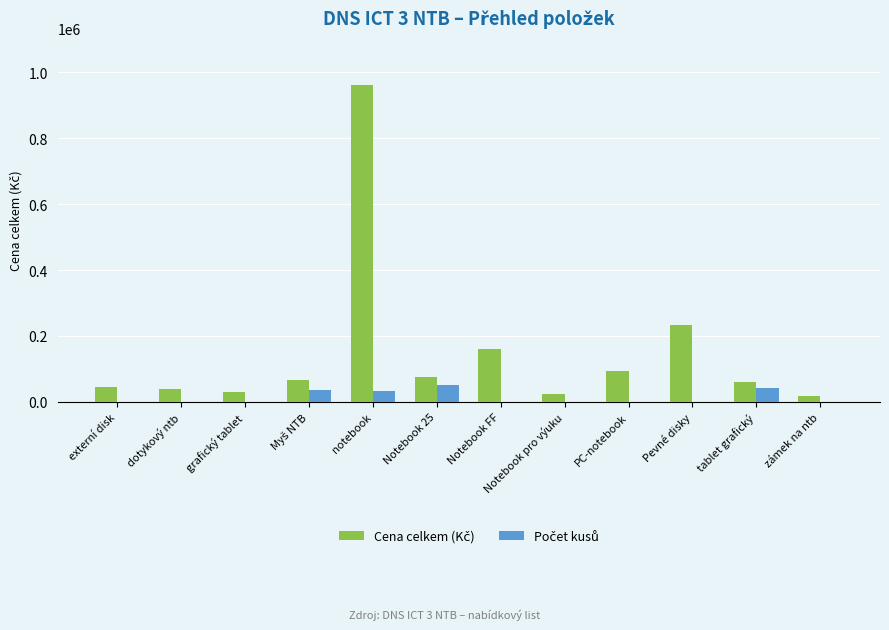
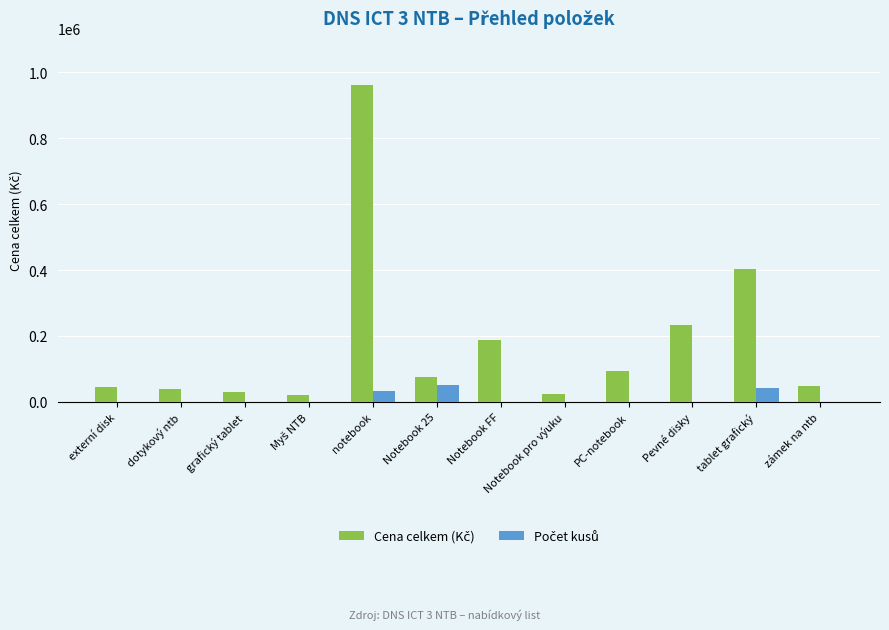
Cena celkem (Kč), Myš NTB: 70000 -> 20000
Počet kusů, Myš NTB: 40000 -> 0
Cena celkem (Kč), Notebook FF: 160000 -> 190000
Cena celkem (Kč), tablet grafický: 60000 -> 400000
Cena celkem (Kč), zámek na ntb: 20000 -> 50000
